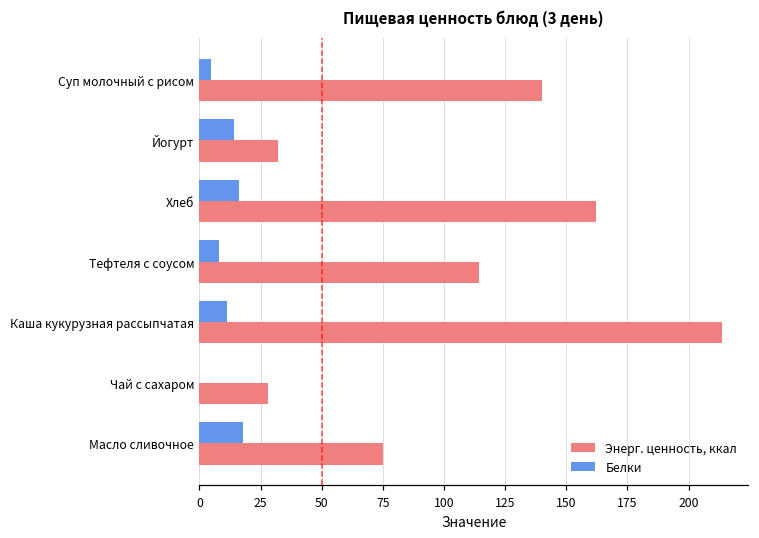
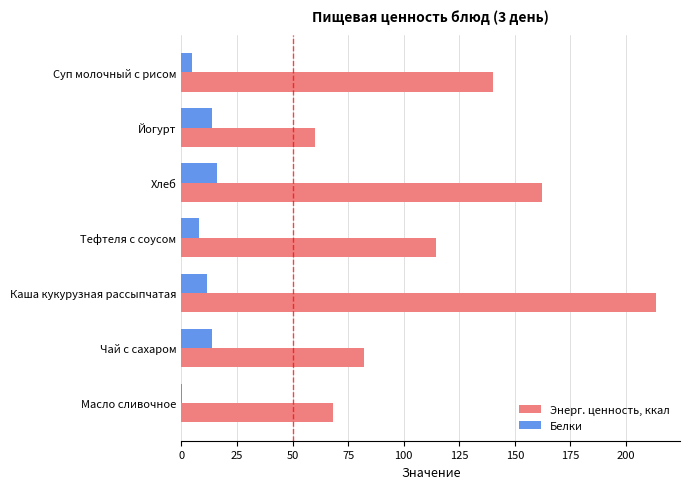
Энерг. ценность, ккал, Йогурт: 32 -> 60
Белки, Чай с сахаром: 0 -> 14
Энерг. ценность, ккал, Чай с сахаром: 28 -> 82
Белки, Масло сливочное: 18 -> 0
Энерг. ценность, ккал, Масло сливочное: 75 -> 68
